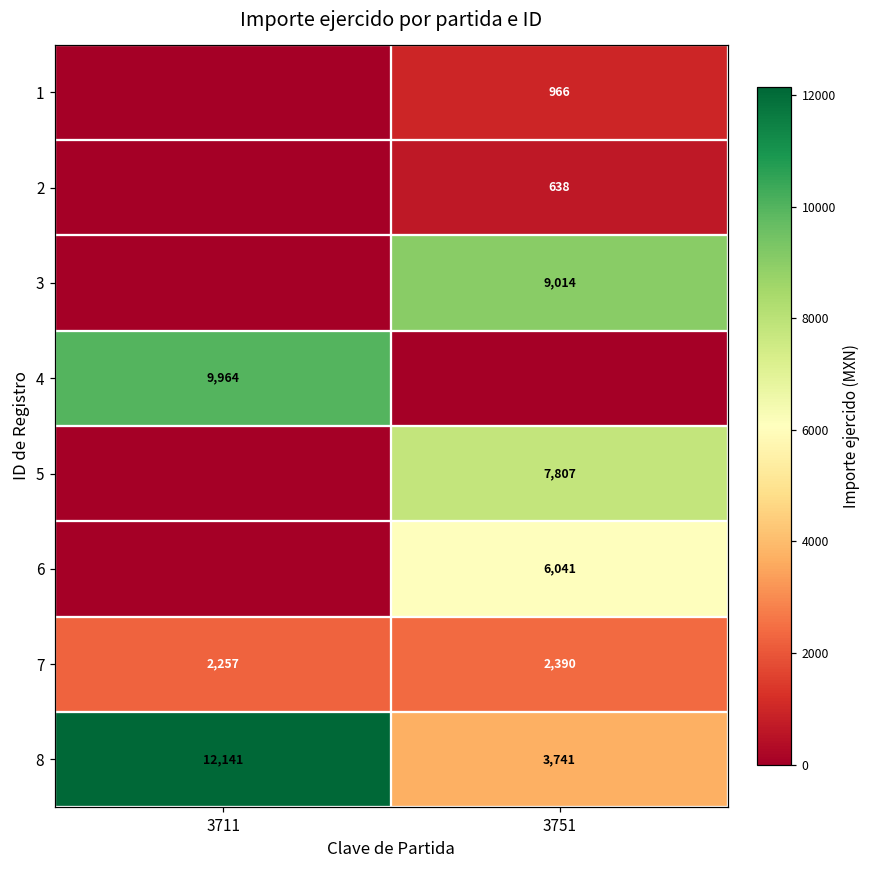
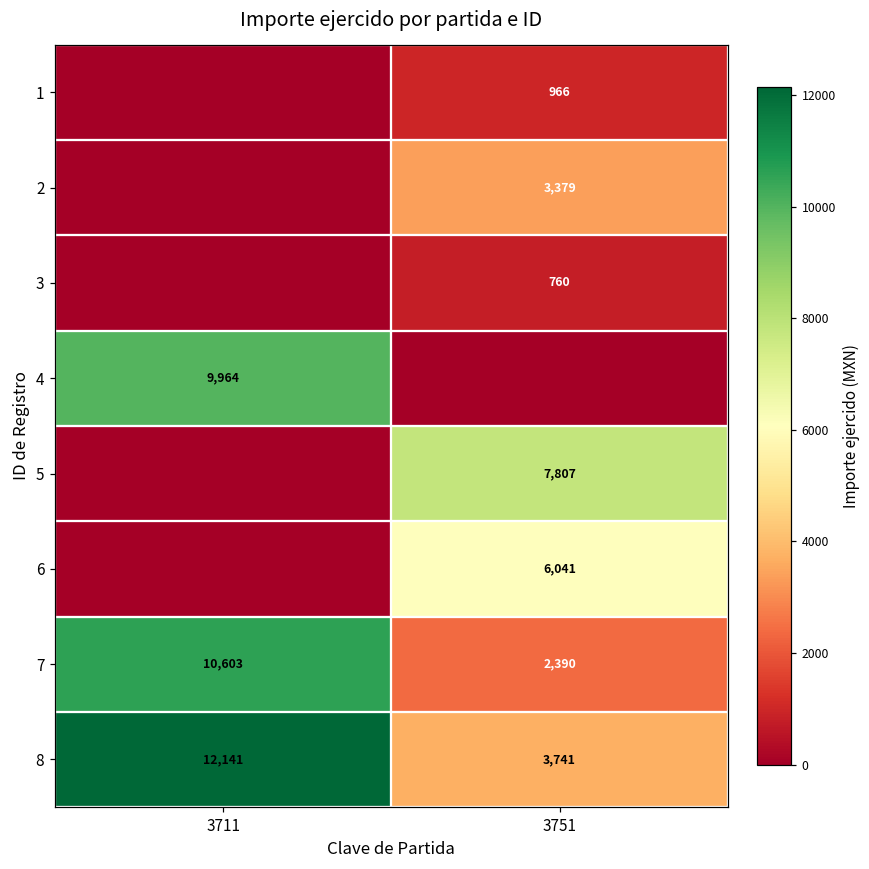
2, 3751: 638 -> 3,379
3, 3751: 9,014 -> 760
7, 3711: 2,257 -> 10,603
